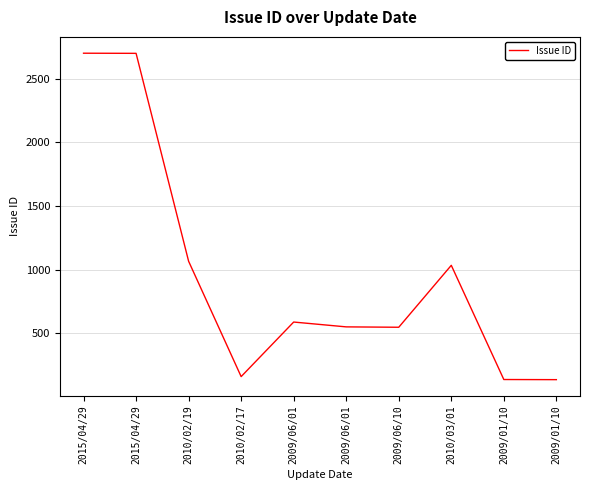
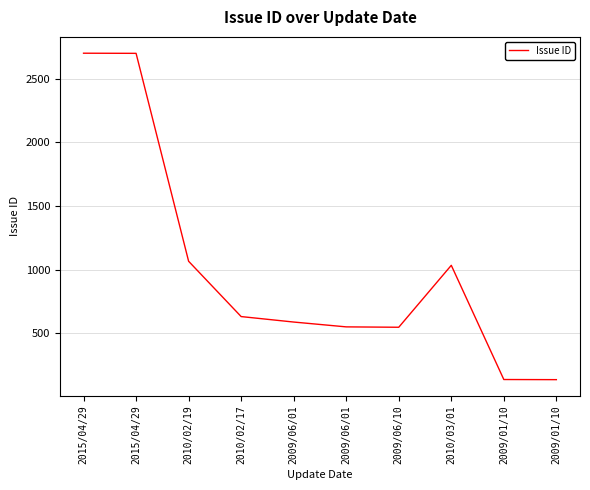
2010/02/17: 160 -> 630
